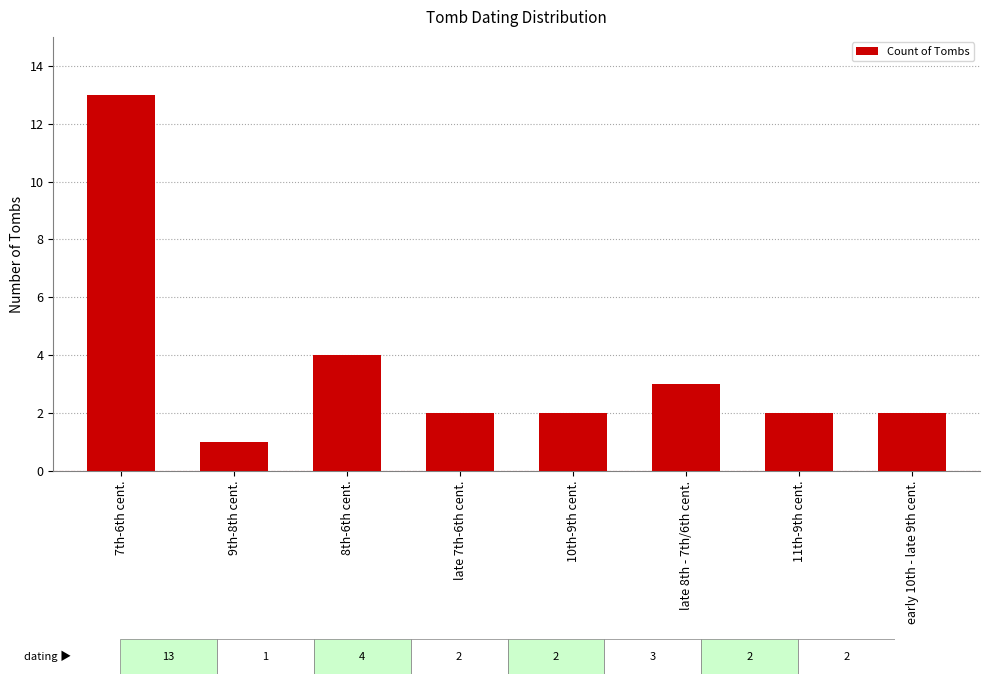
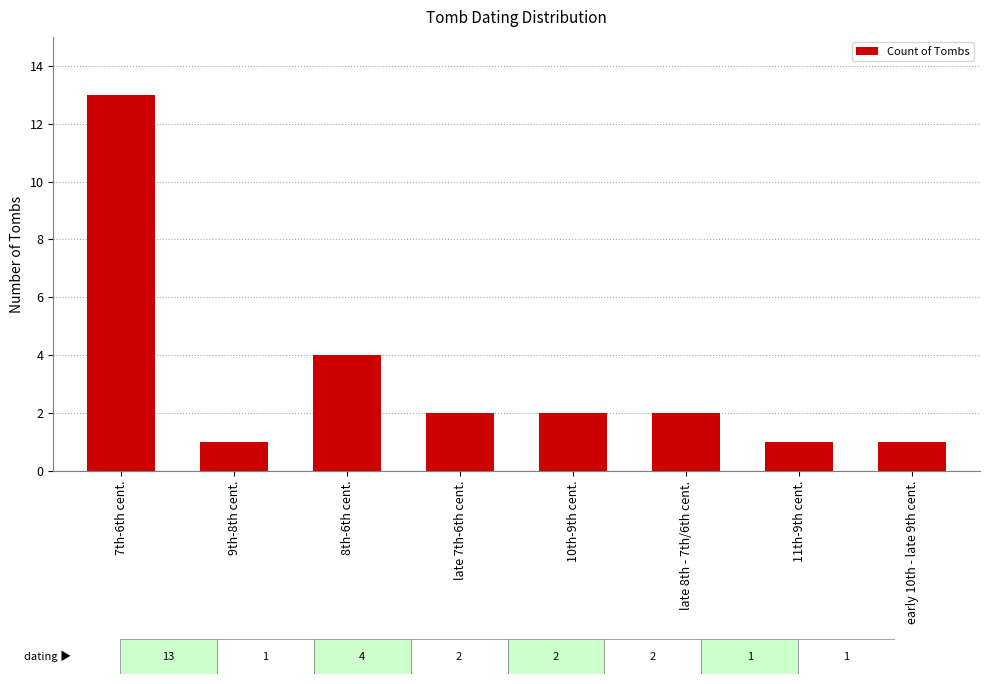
late 8th - 7th/6th cent.: 3 -> 2
11th-9th cent.: 2 -> 1
early 10th - late 9th cent.: 2 -> 1
